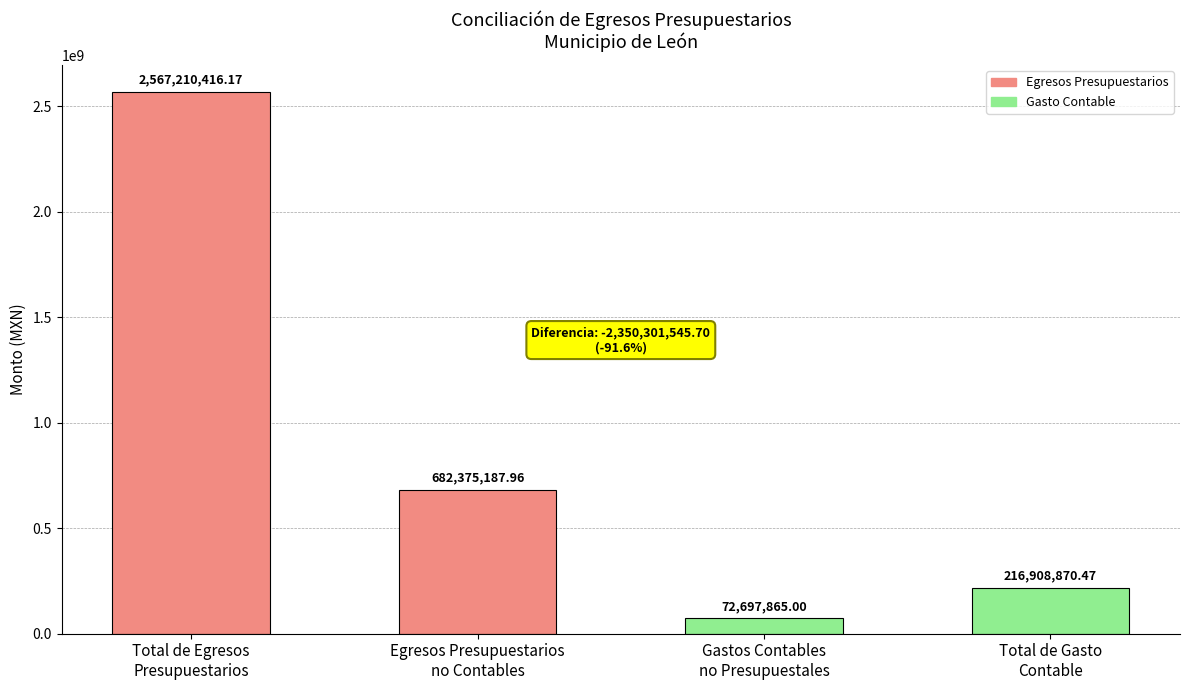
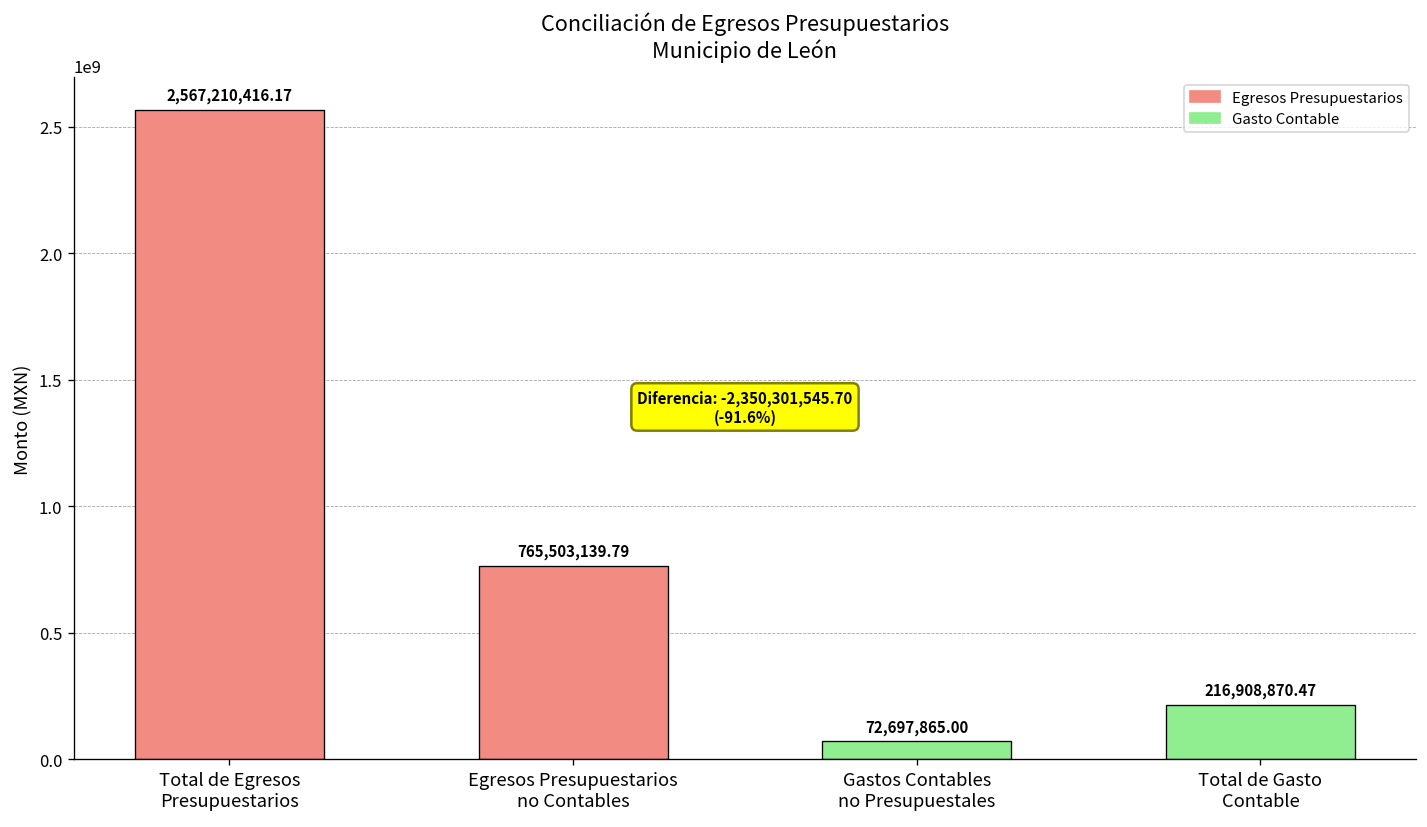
Egresos Presupuestarios no Contables: 682,375,187.96 -> 765,503,139.79
